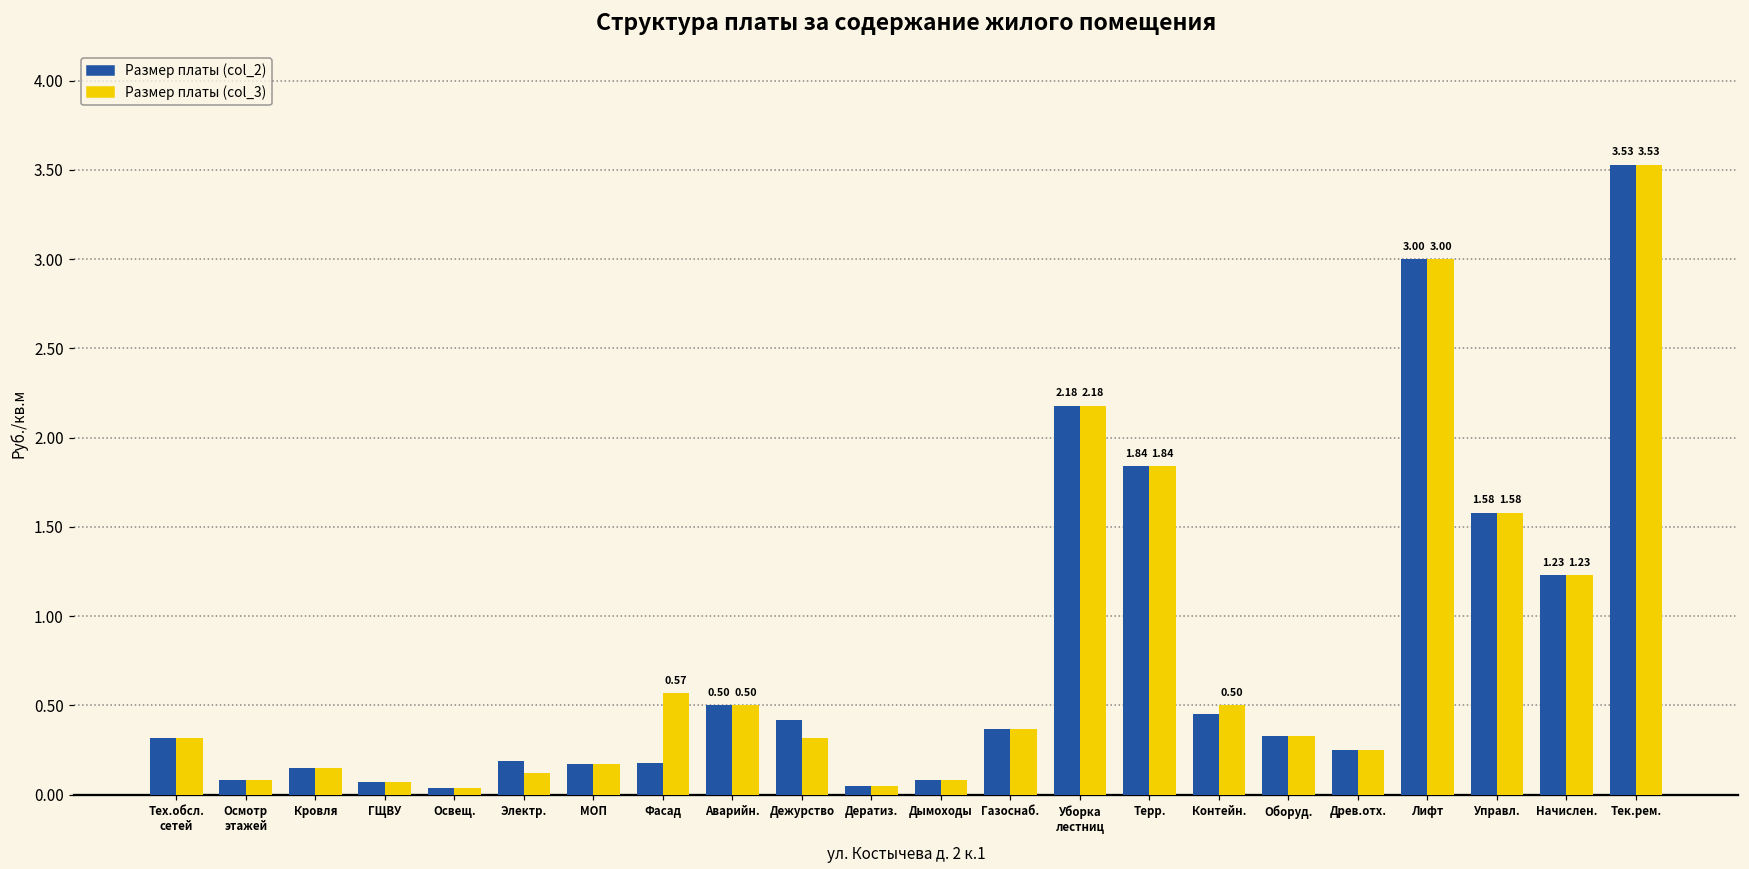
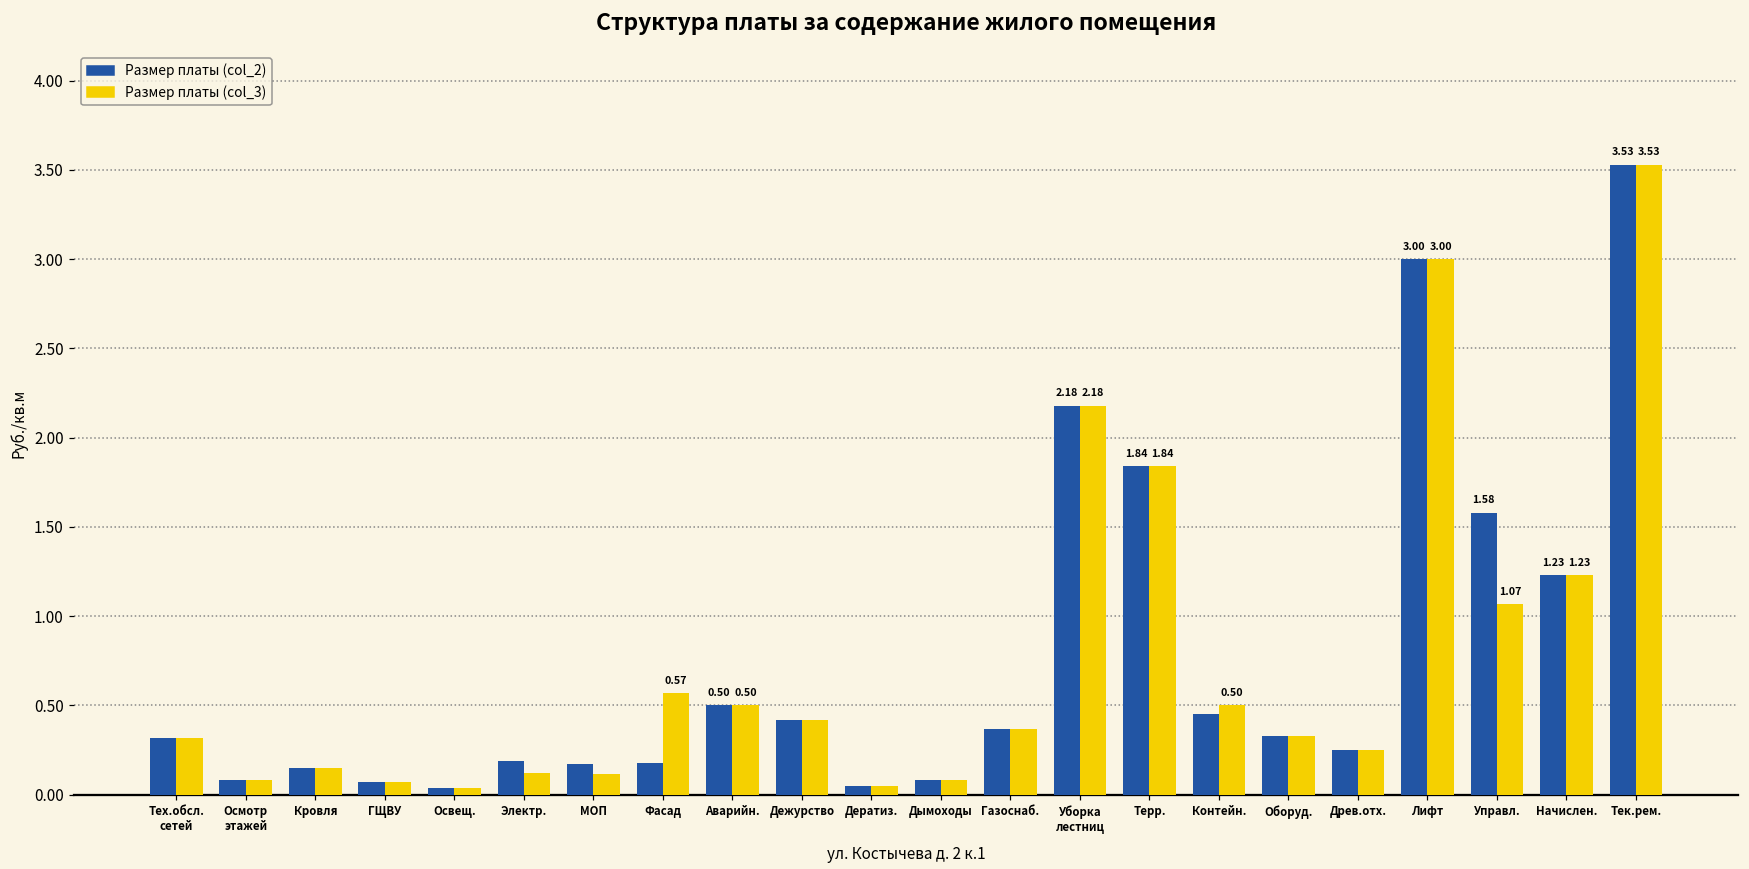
Размер платы (col_3), МОП: 0.17 -> 0.12
Размер платы (col_3), Дежурство: 0.32 -> 0.42
Размер платы (col_3), Управл.: 1.58 -> 1.07
